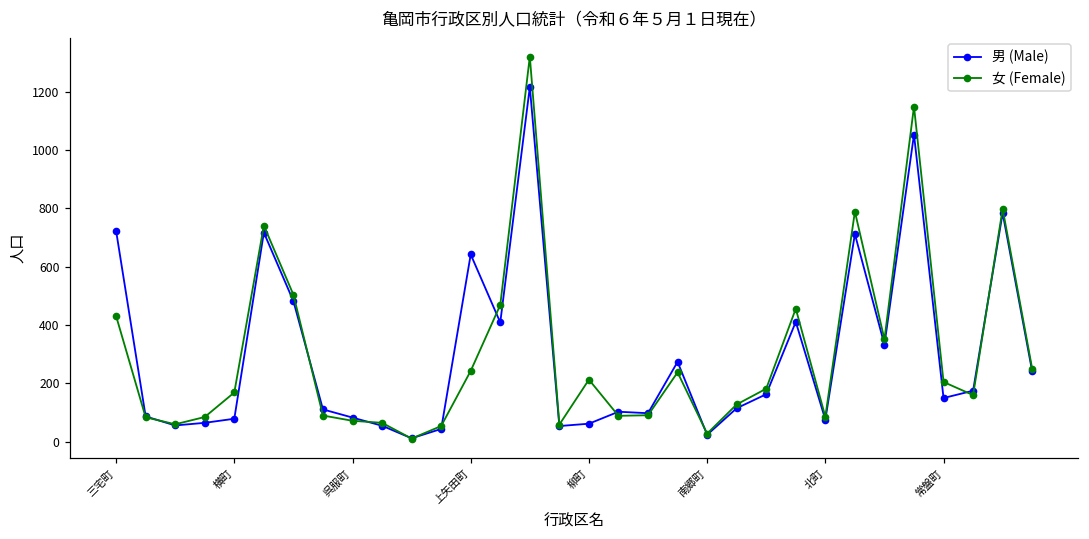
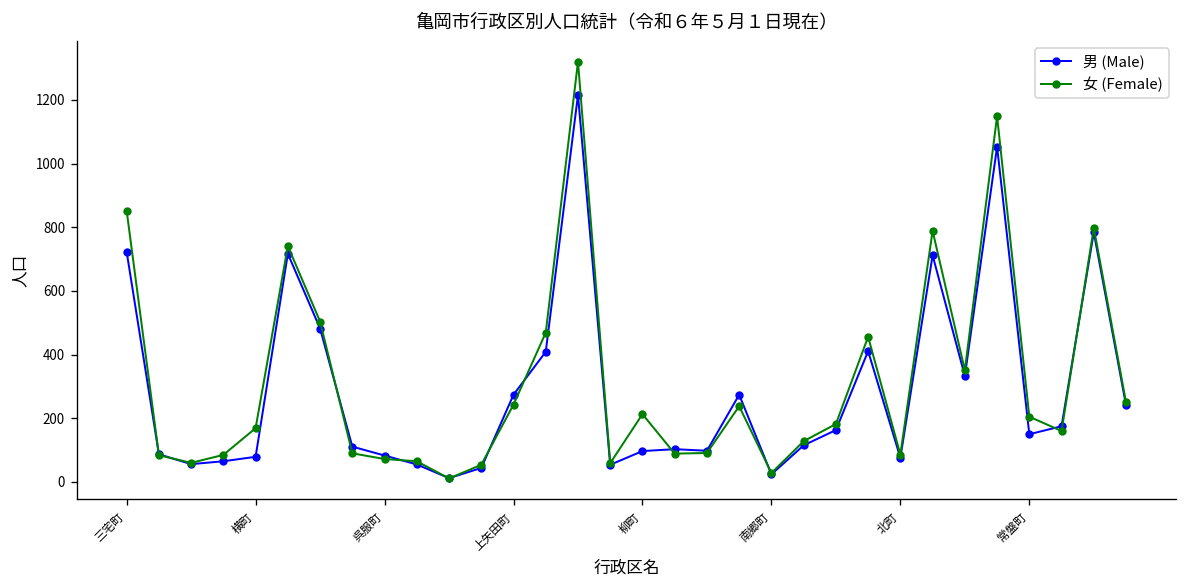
女 (Female), 三宅町: 430 -> 850
男 (Male), 上矢田町: 640 -> 270
男 (Male), 柳町: 60 -> 100
